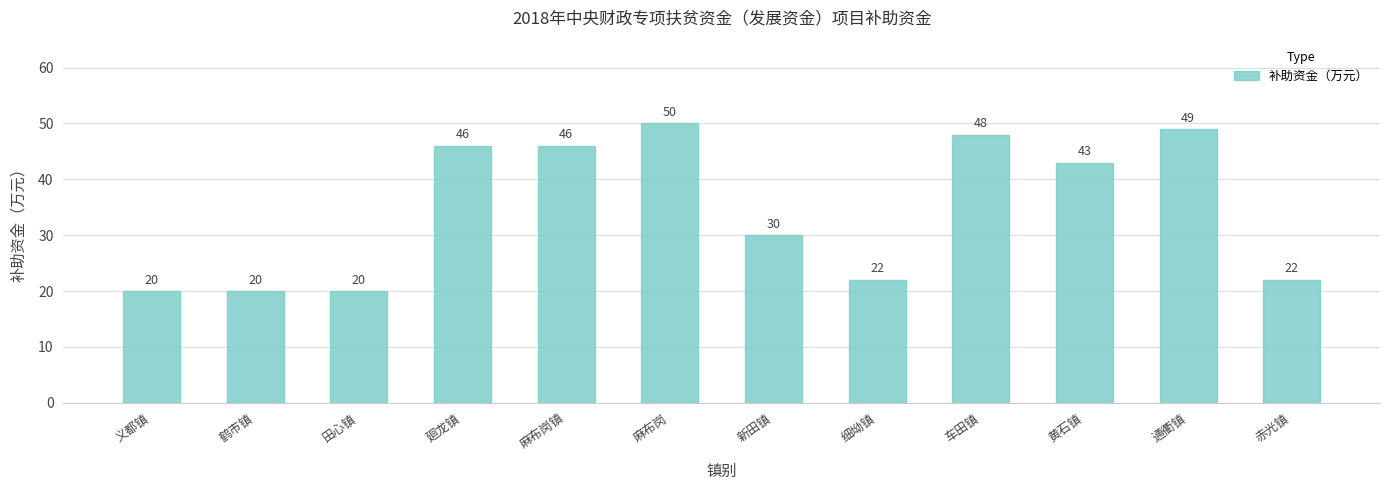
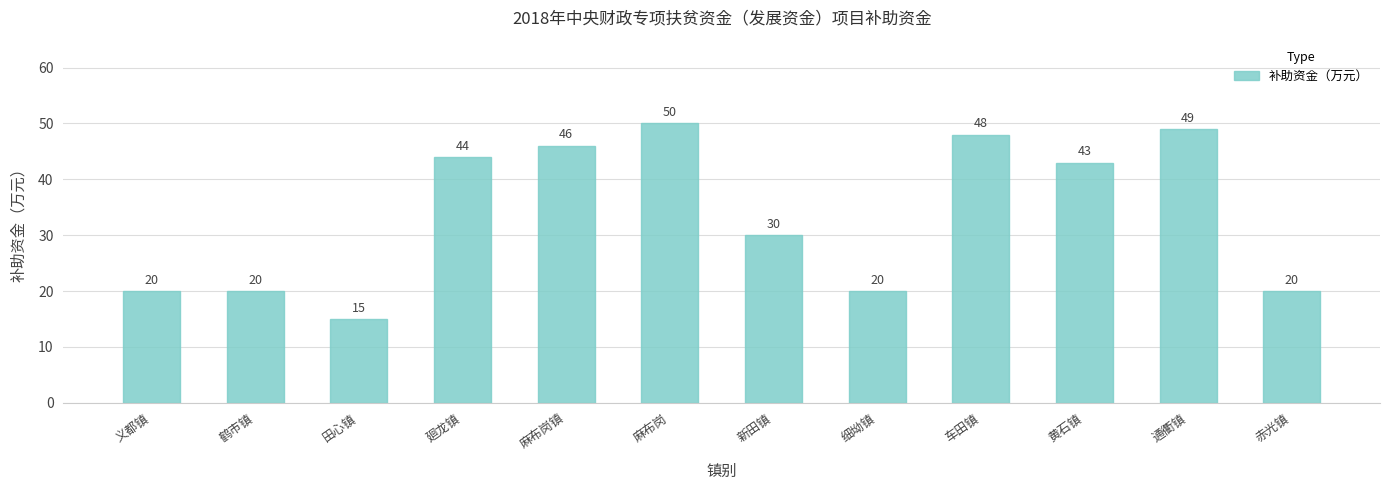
田心镇: 20 -> 15
廻龙镇: 46 -> 44
细坳镇: 22 -> 20
赤光镇: 22 -> 20
